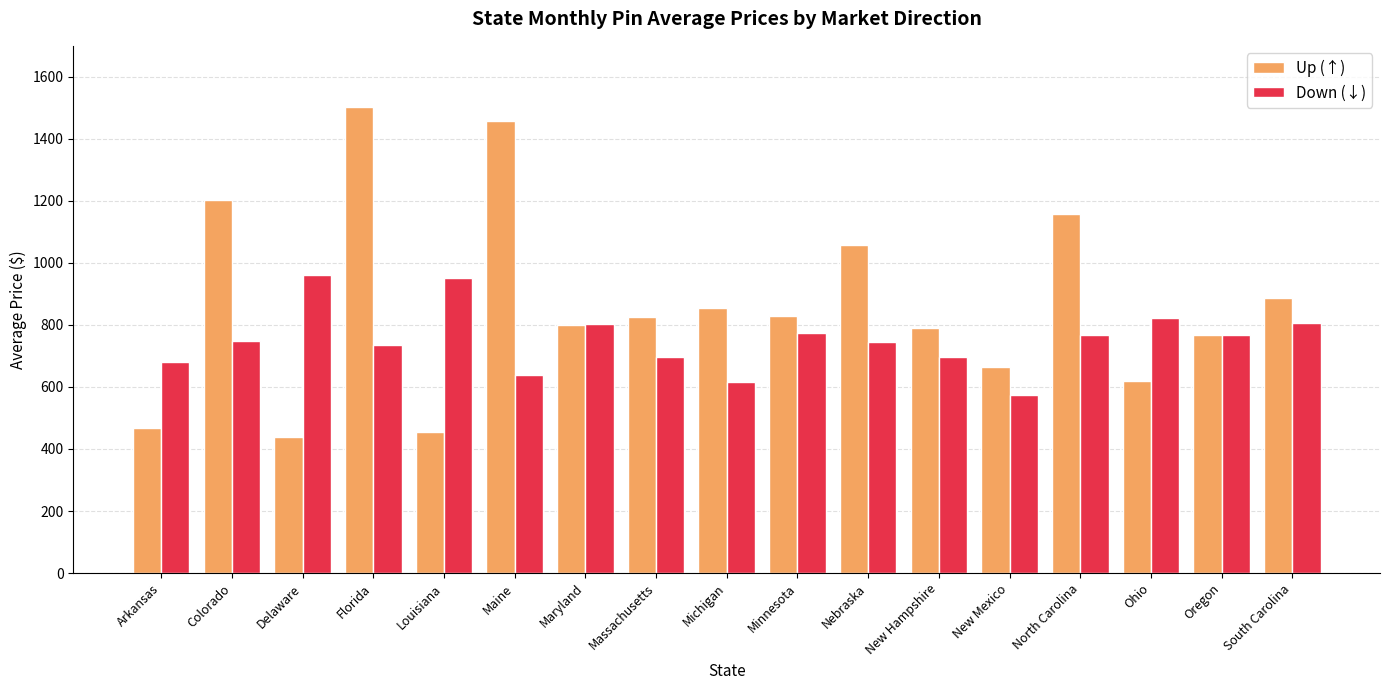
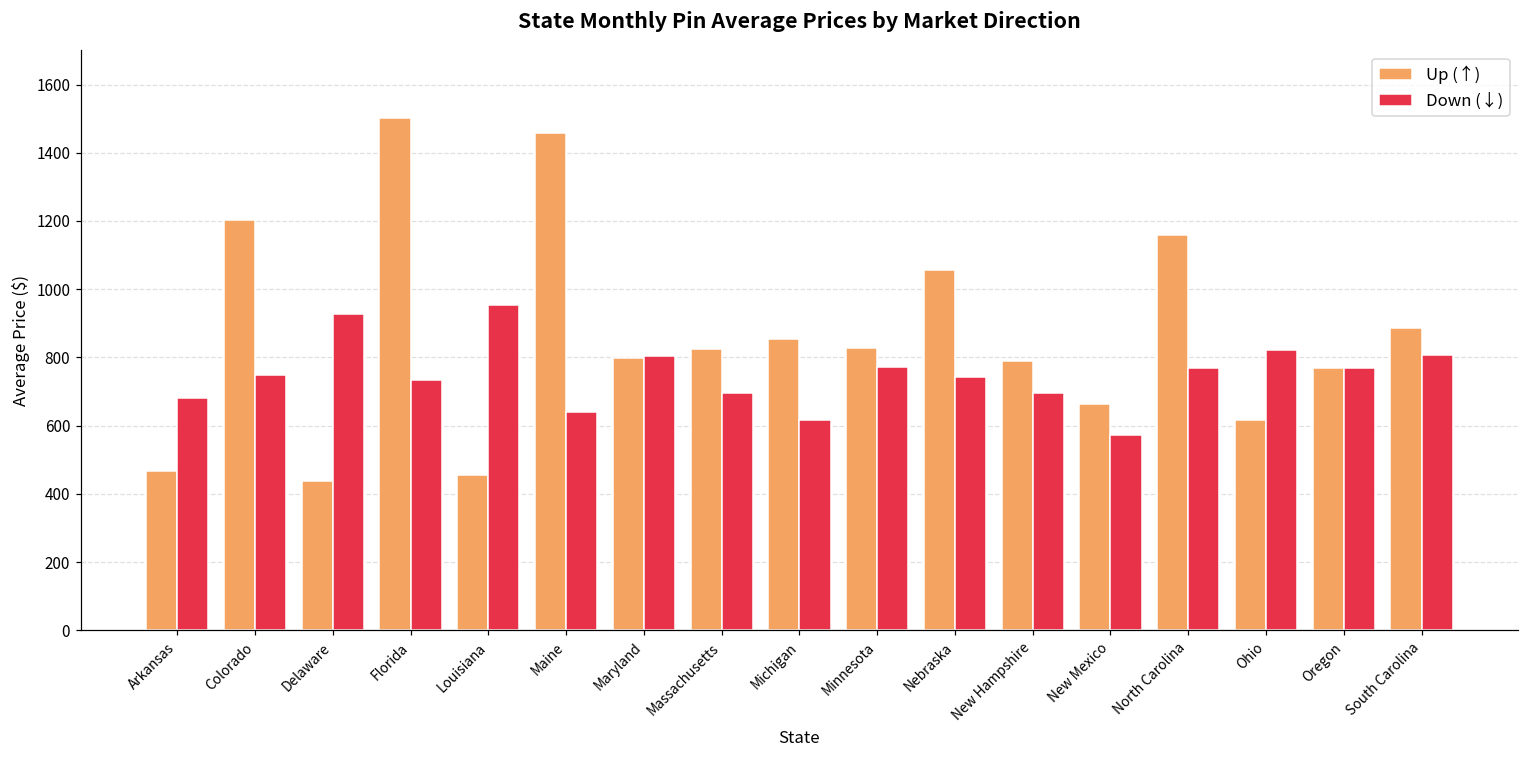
Down (↓), Delaware: 960 -> 930
